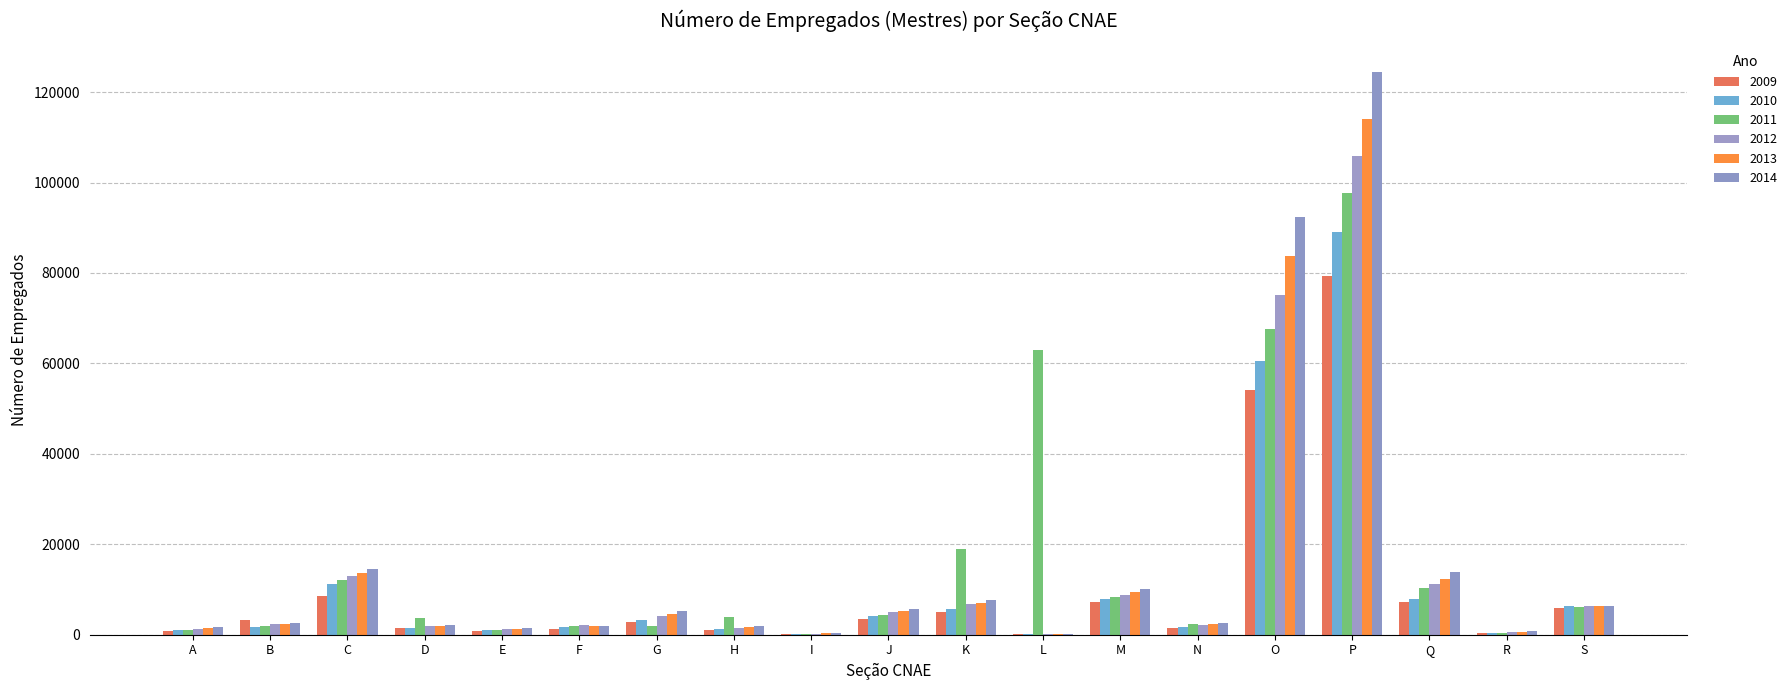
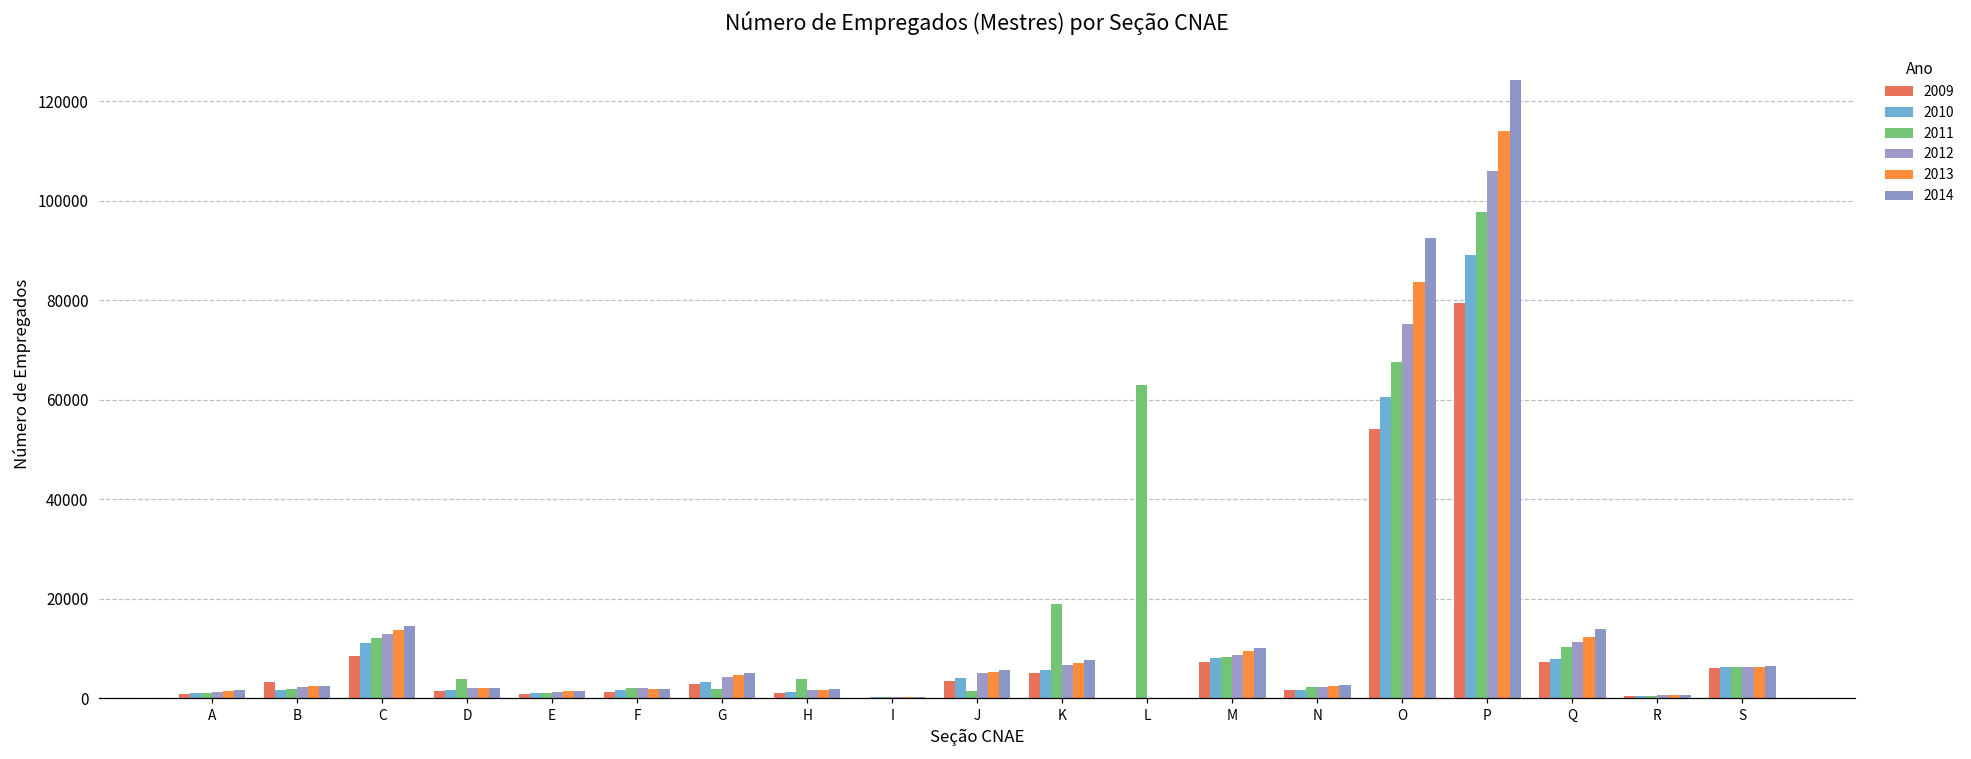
2011, J: 4000 -> 2000
